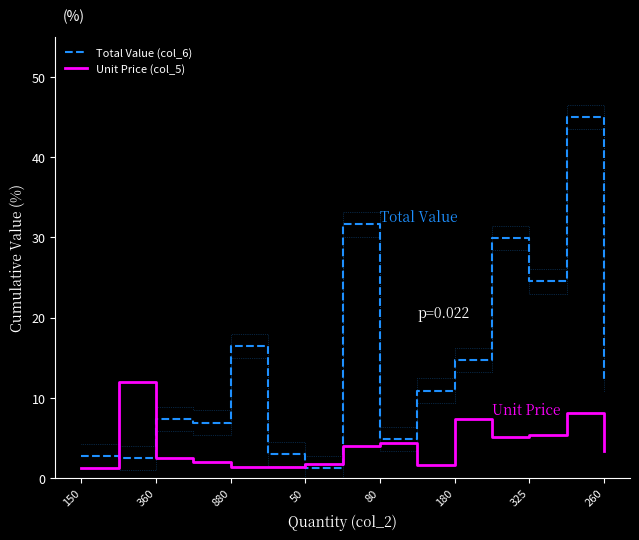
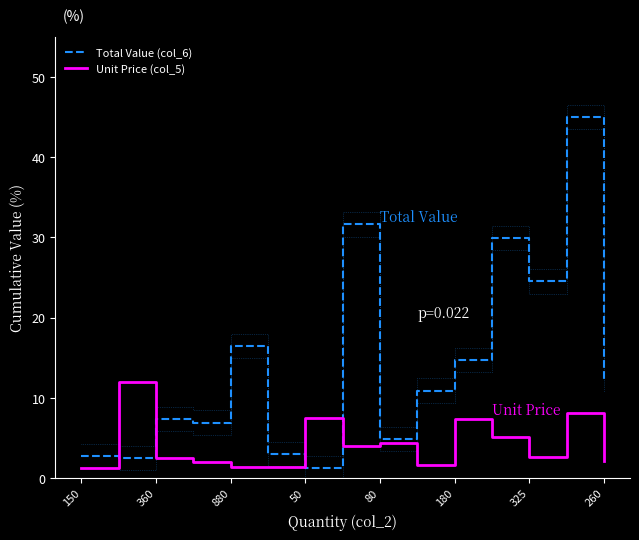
Unit Price (col_5), 50: 2 -> 7
Unit Price (col_5), 325: 5 -> 3
Unit Price (col_5), 260: 3 -> 2
